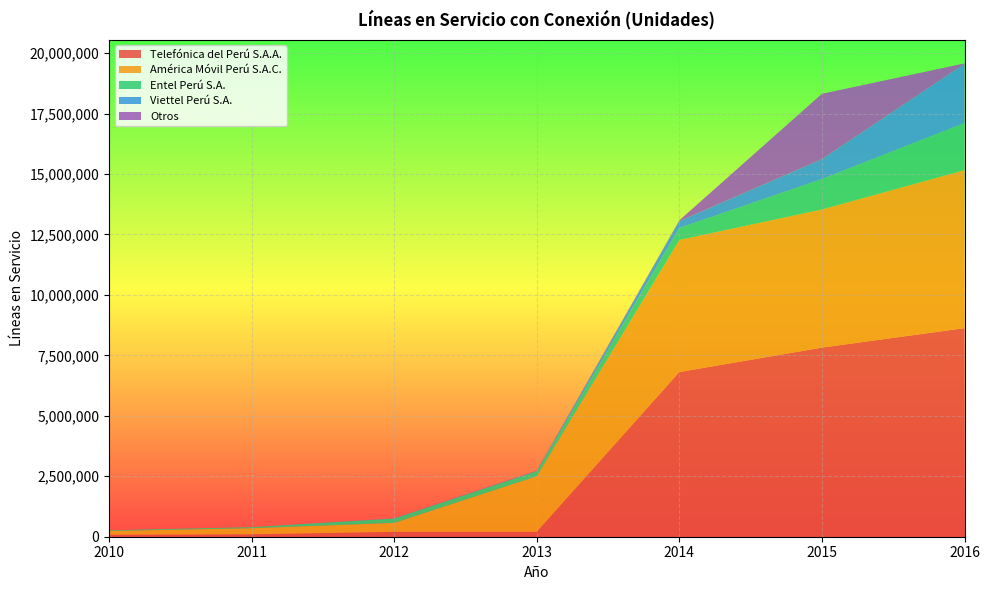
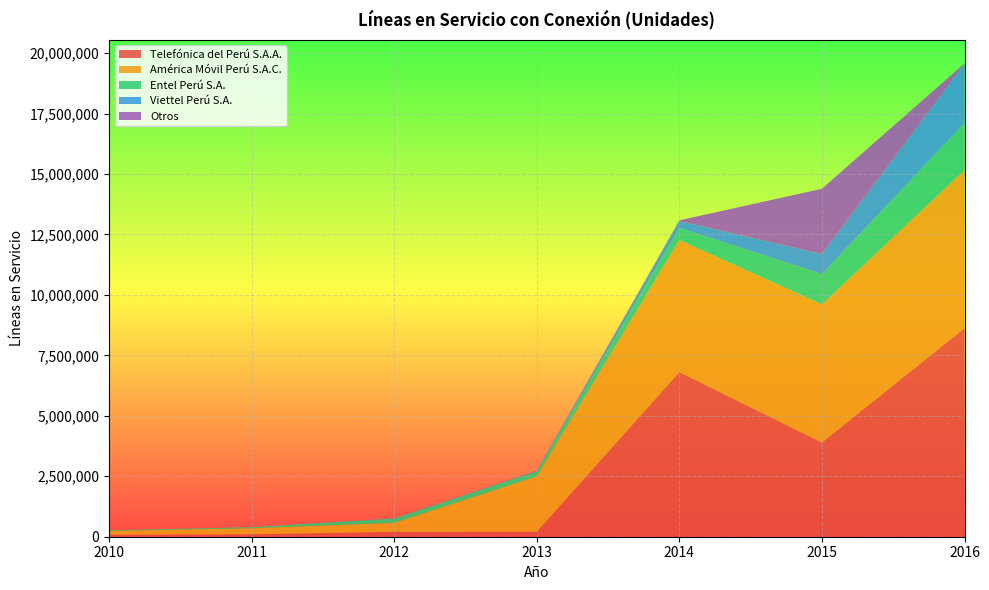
Telefónica del Perú S.A.A., 2015: 7,800,000 -> 3,900,000
